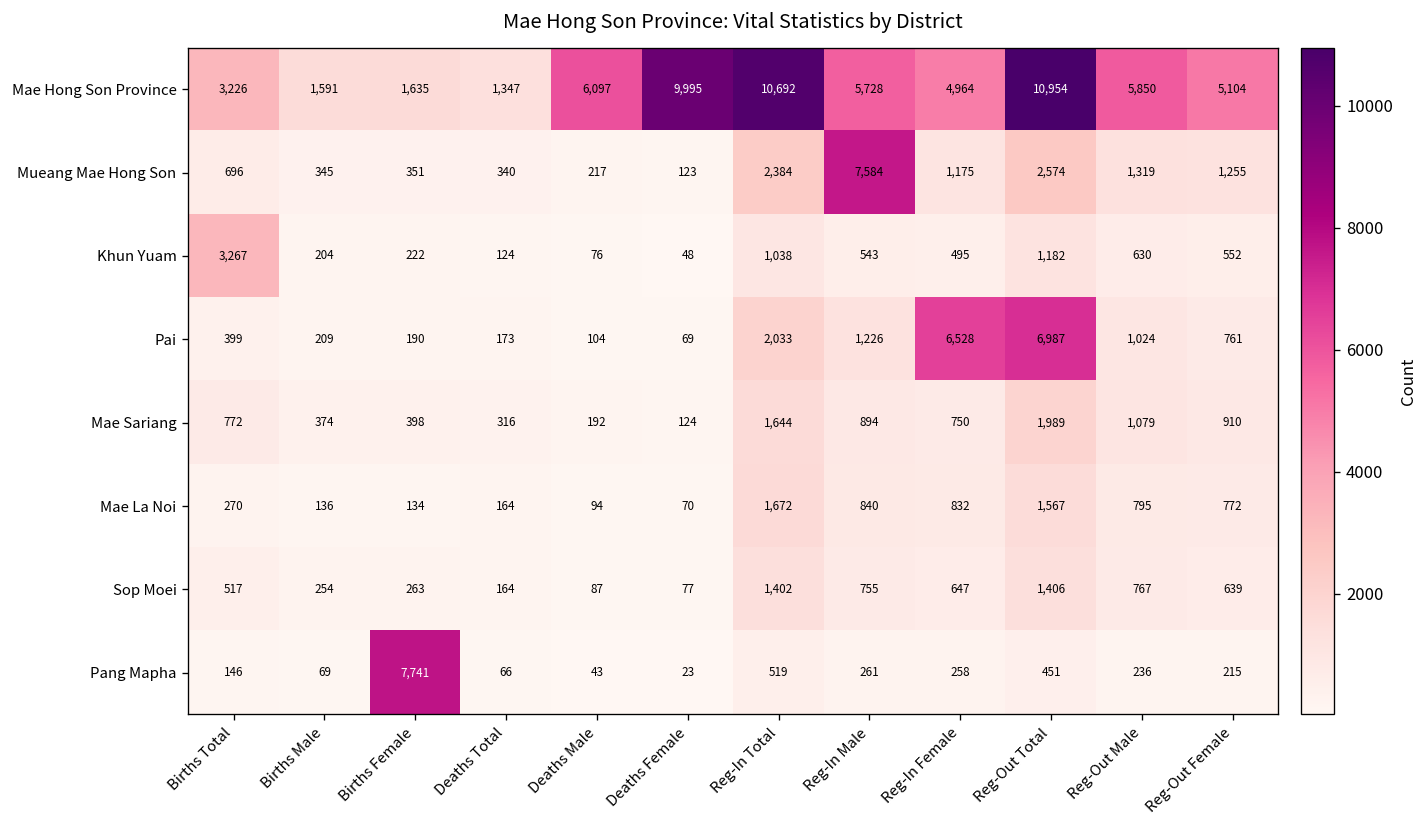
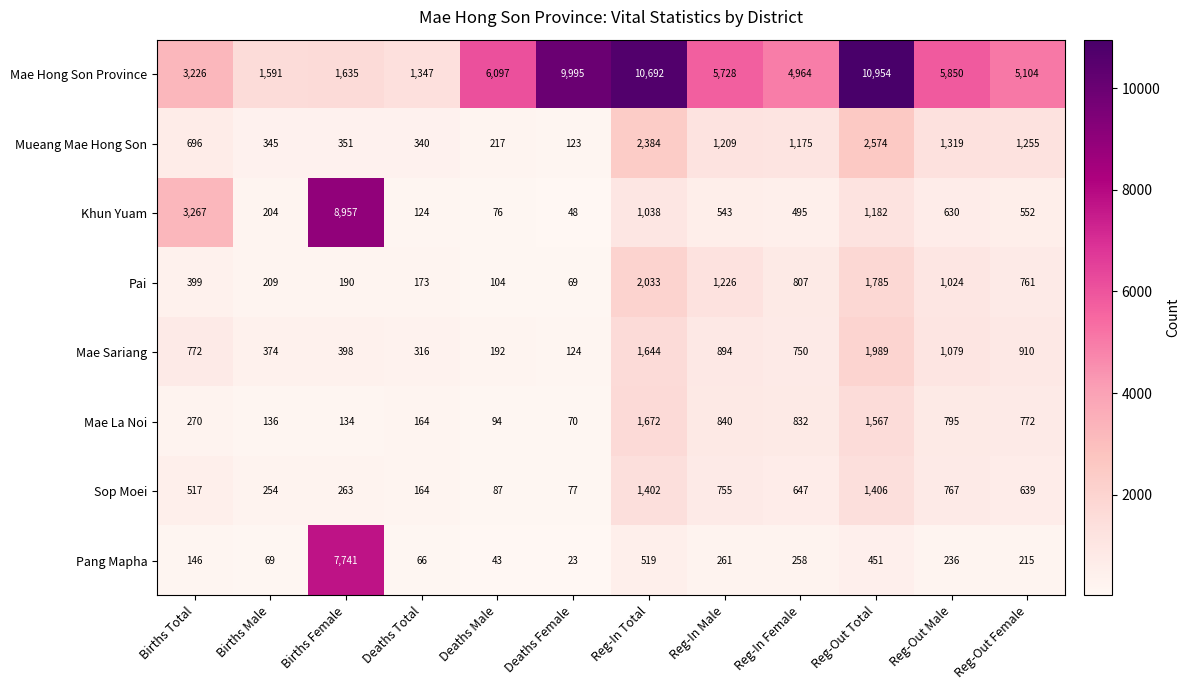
Mueang Mae Hong Son, Reg-In Male: 7,584 -> 1,209
Khun Yuam, Births Female: 222 -> 8,957
Pai, Reg-In Female: 6,528 -> 807
Pai, Reg-Out Total: 6,987 -> 1,785
